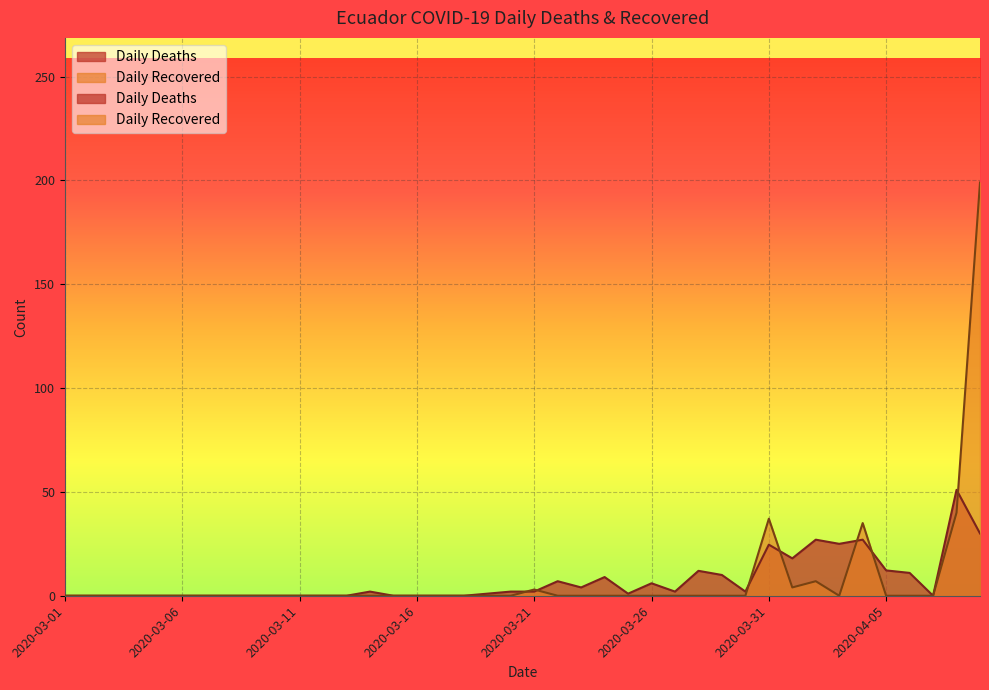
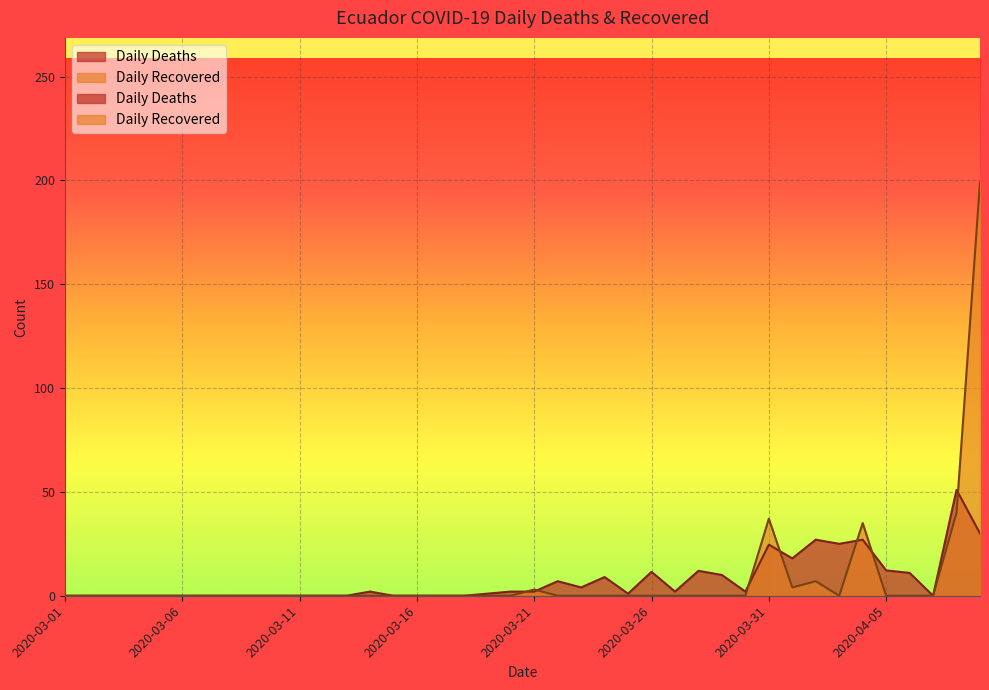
Daily Deaths, 2020-03-26: 6 -> 12
